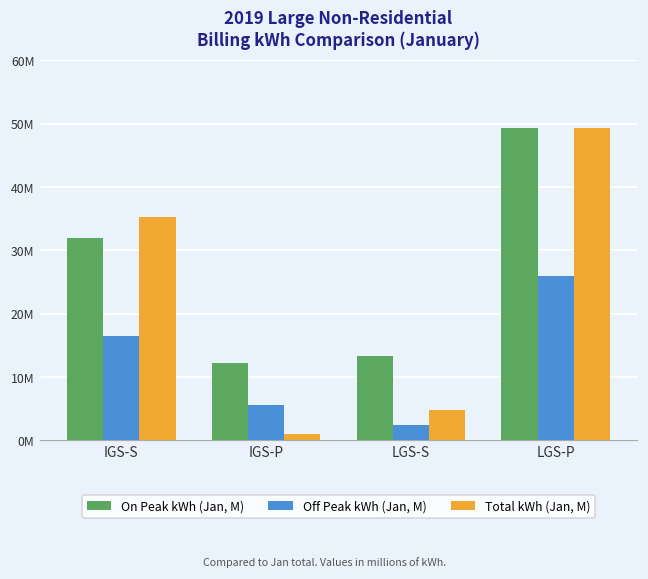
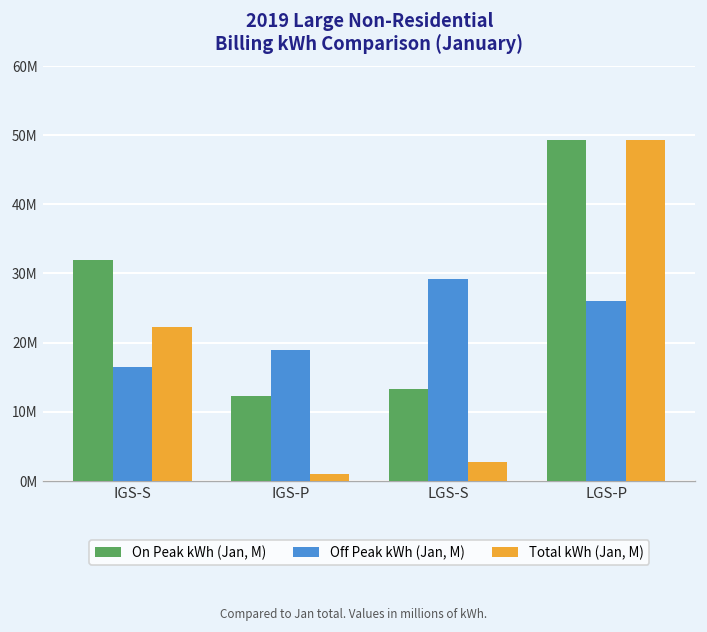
Total kWh (Jan, M), IGS-S: 35000000 -> 22000000
Off Peak kWh (Jan, M), IGS-P: 6000000 -> 19000000
Off Peak kWh (Jan, M), LGS-S: 2000000 -> 29000000
Total kWh (Jan, M), LGS-S: 5000000 -> 3000000
